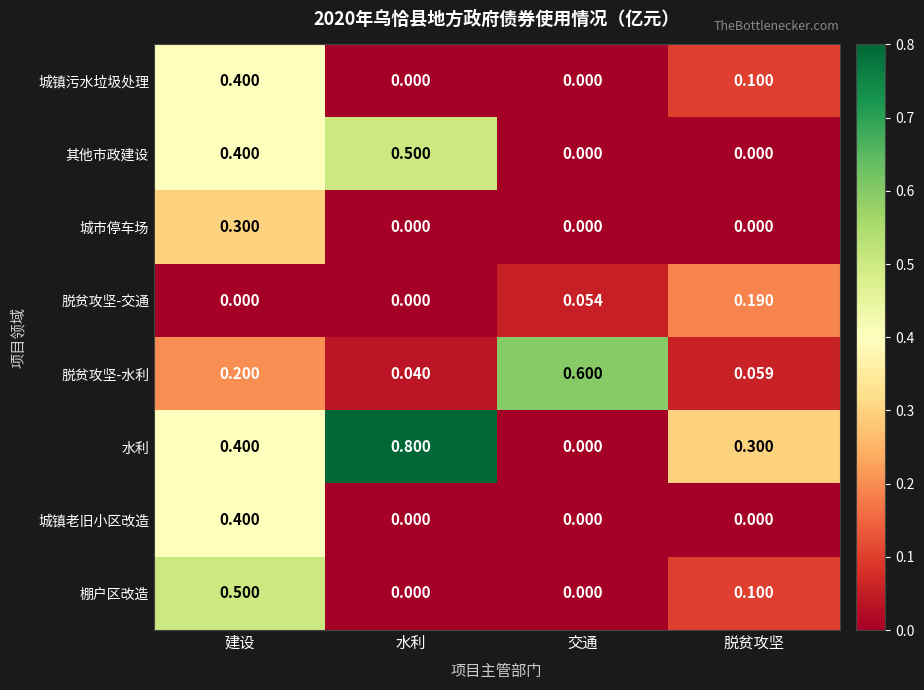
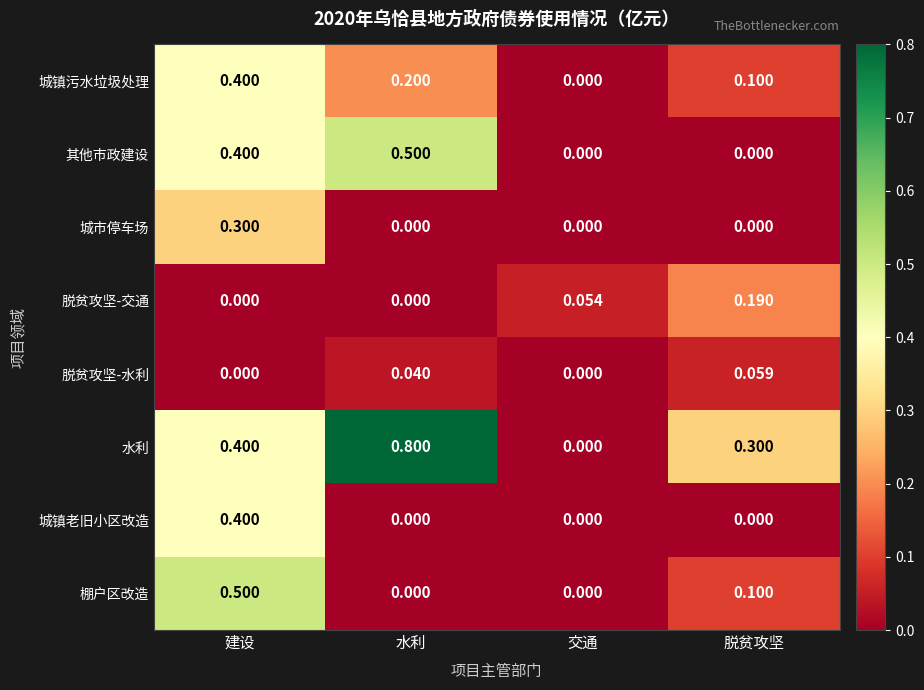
城镇污水垃圾处理, 水利: 0.000 -> 0.200
脱贫攻坚-水利, 建设: 0.200 -> 0.000
脱贫攻坚-水利, 交通: 0.600 -> 0.000
